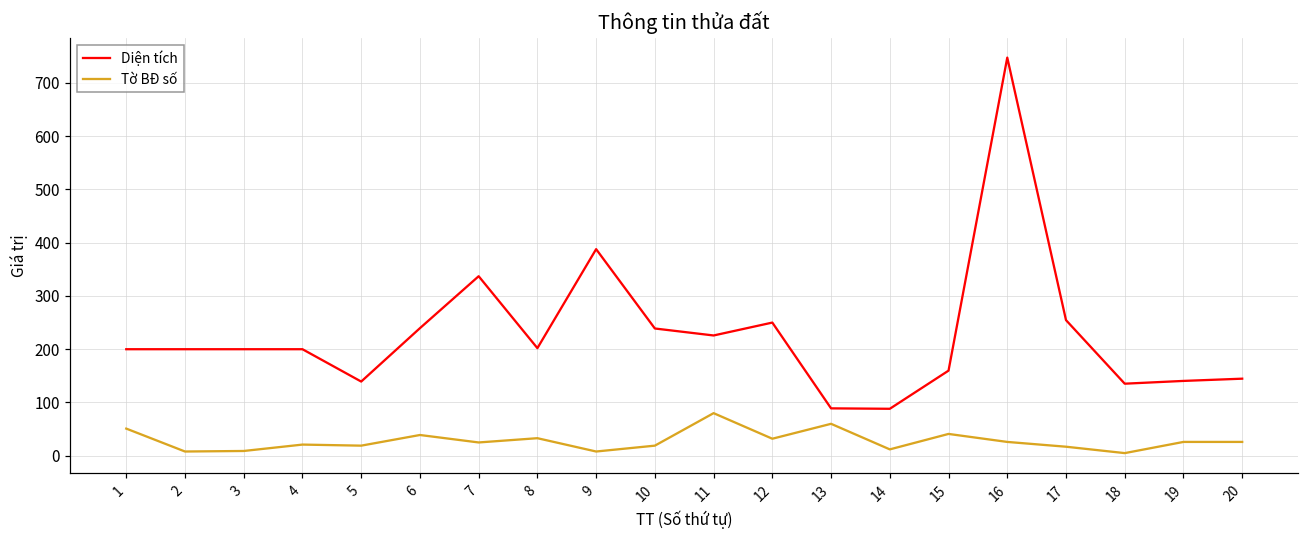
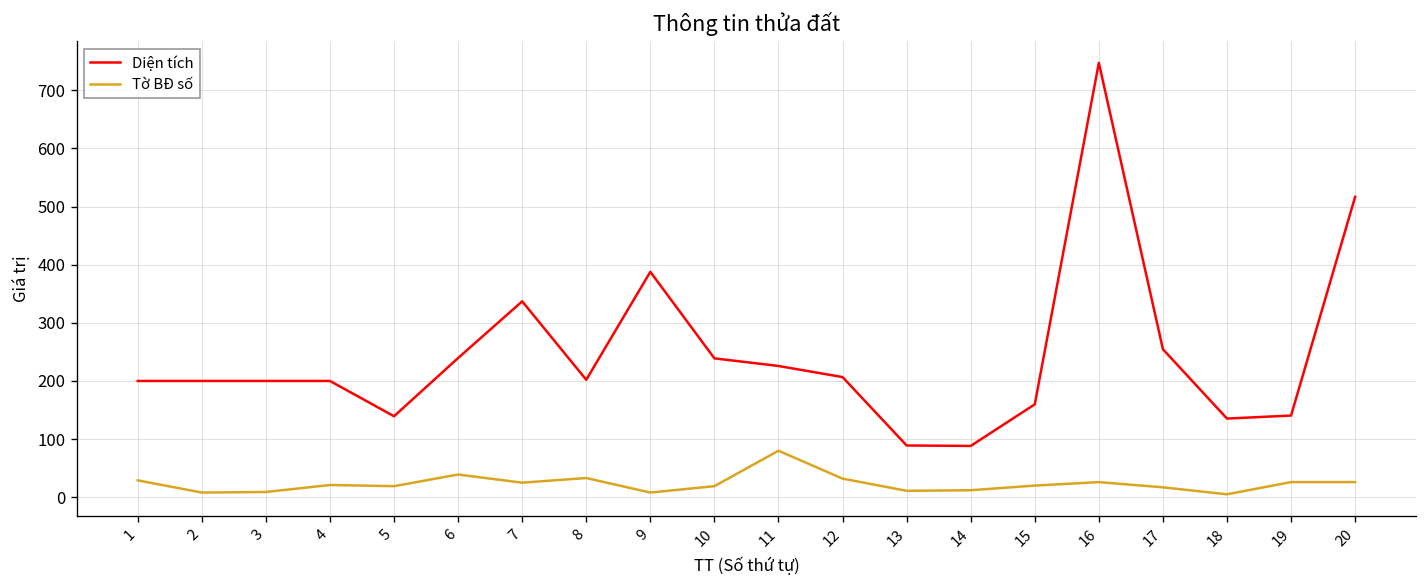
Tờ BĐ số, 1: 50 -> 30
Diện tích, 12: 250 -> 210
Tờ BĐ số, 13: 60 -> 10
Tờ BĐ số, 15: 40 -> 20
Diện tích, 20: 140 -> 520
